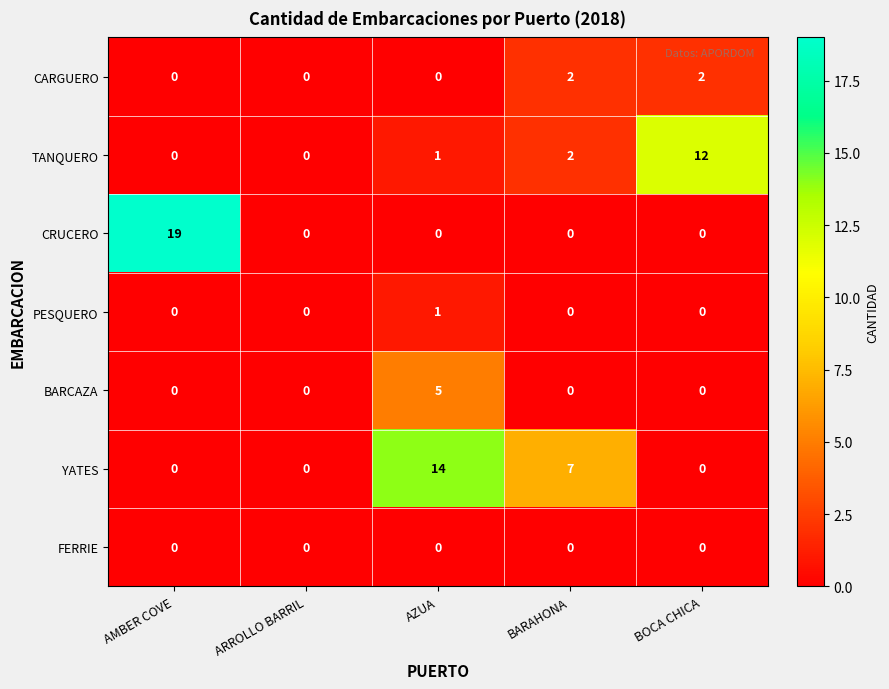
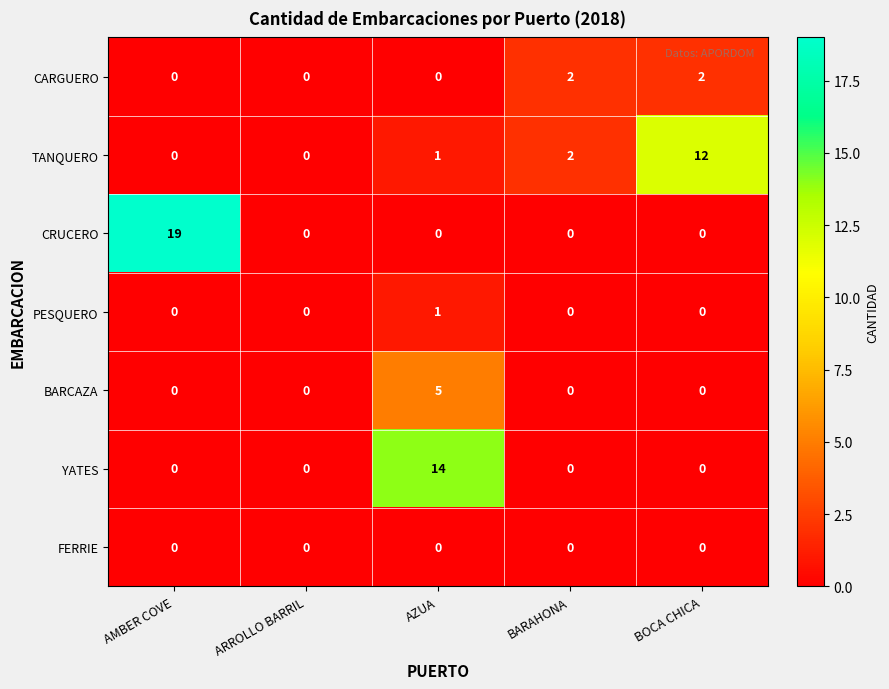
YATES, BARAHONA: 7 -> 0
